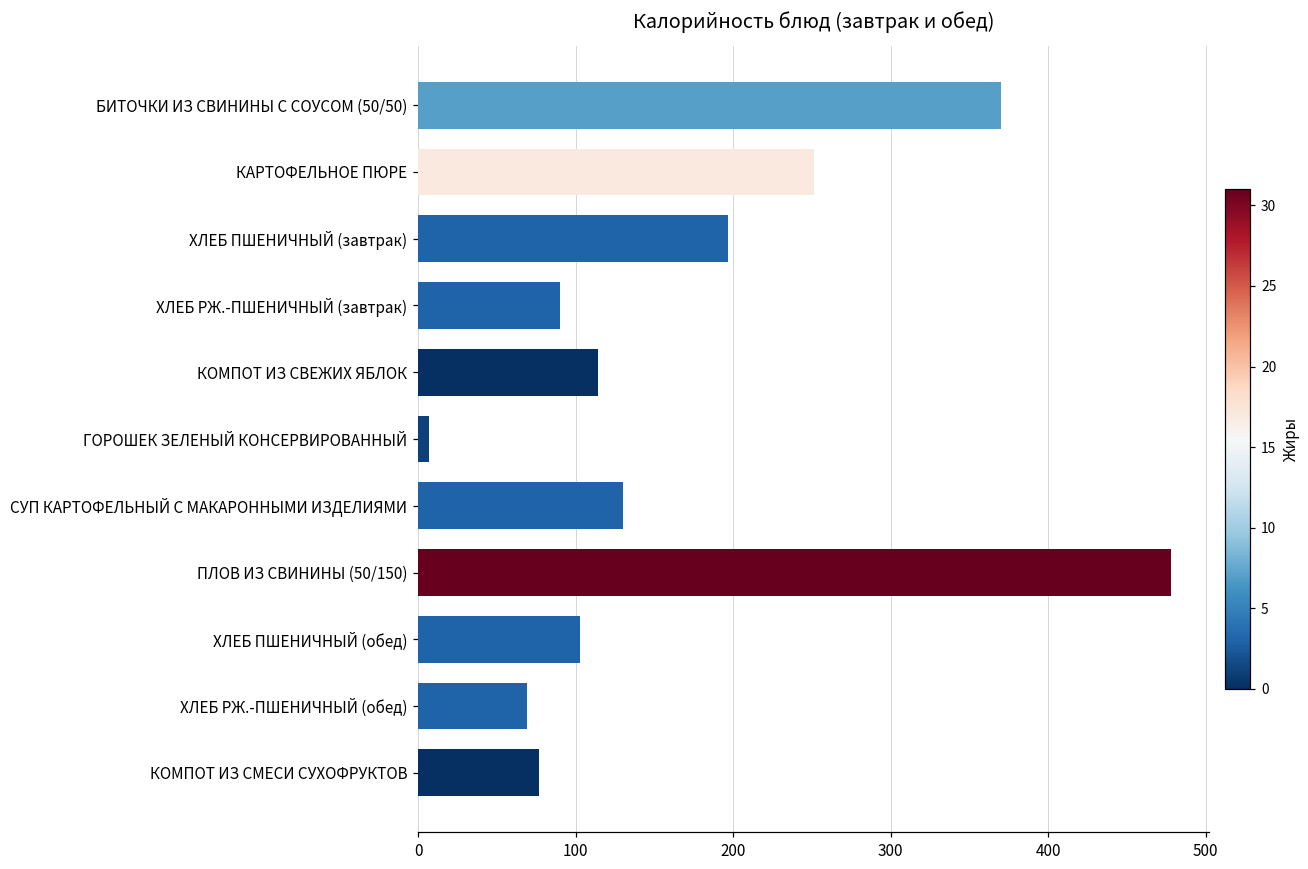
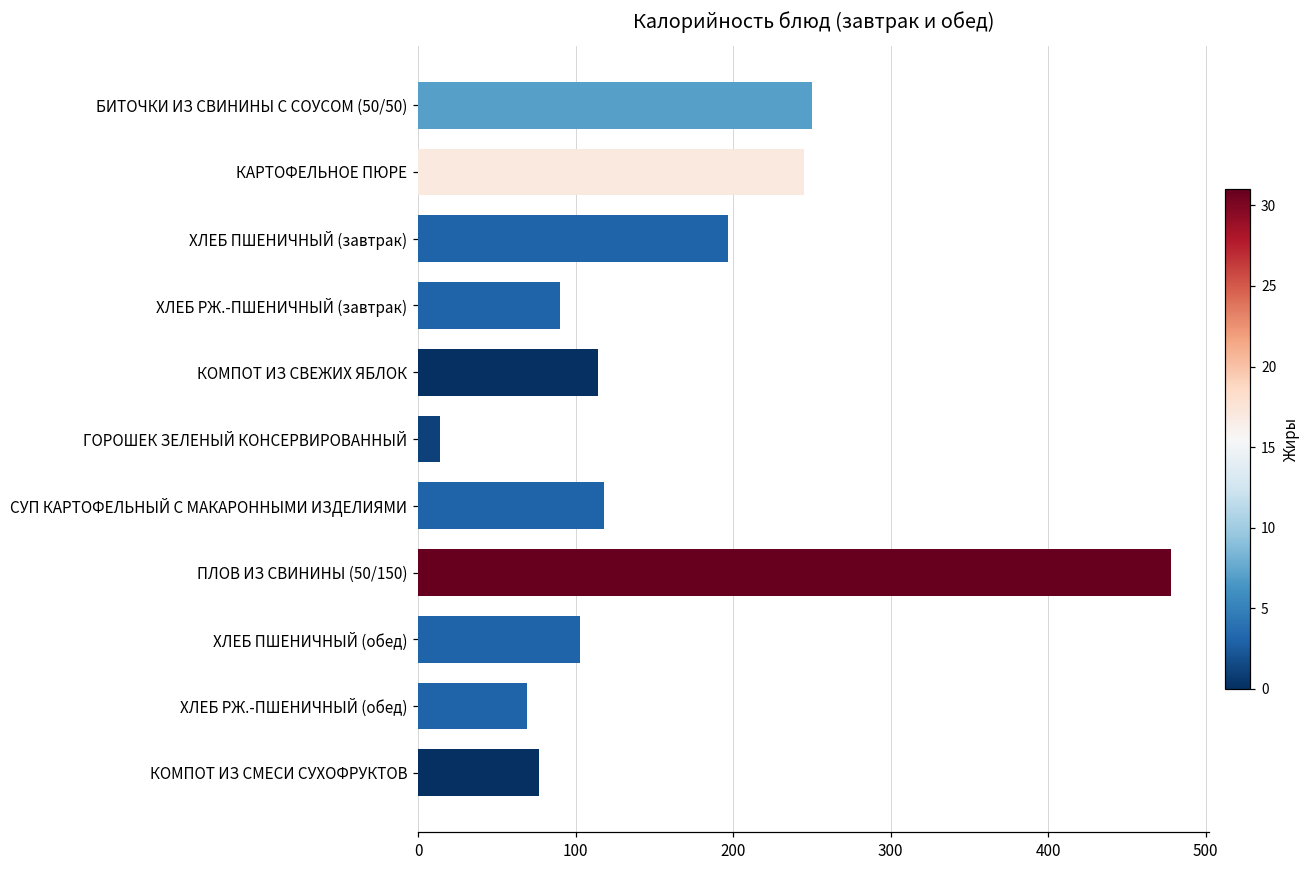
БИТОЧКИ ИЗ СВИНИНЫ С СОУСОМ (50/50): 370 -> 250
КАРТОФЕЛЬНОЕ ПЮРЕ: 251 -> 245
ГОРОШЕК ЗЕЛЕНЫЙ КОНСЕРВИРОВАННЫЙ: 7 -> 14
СУП КАРТОФЕЛЬНЫЙ С МАКАРОННЫМИ ИЗДЕЛИЯМИ: 130 -> 118
